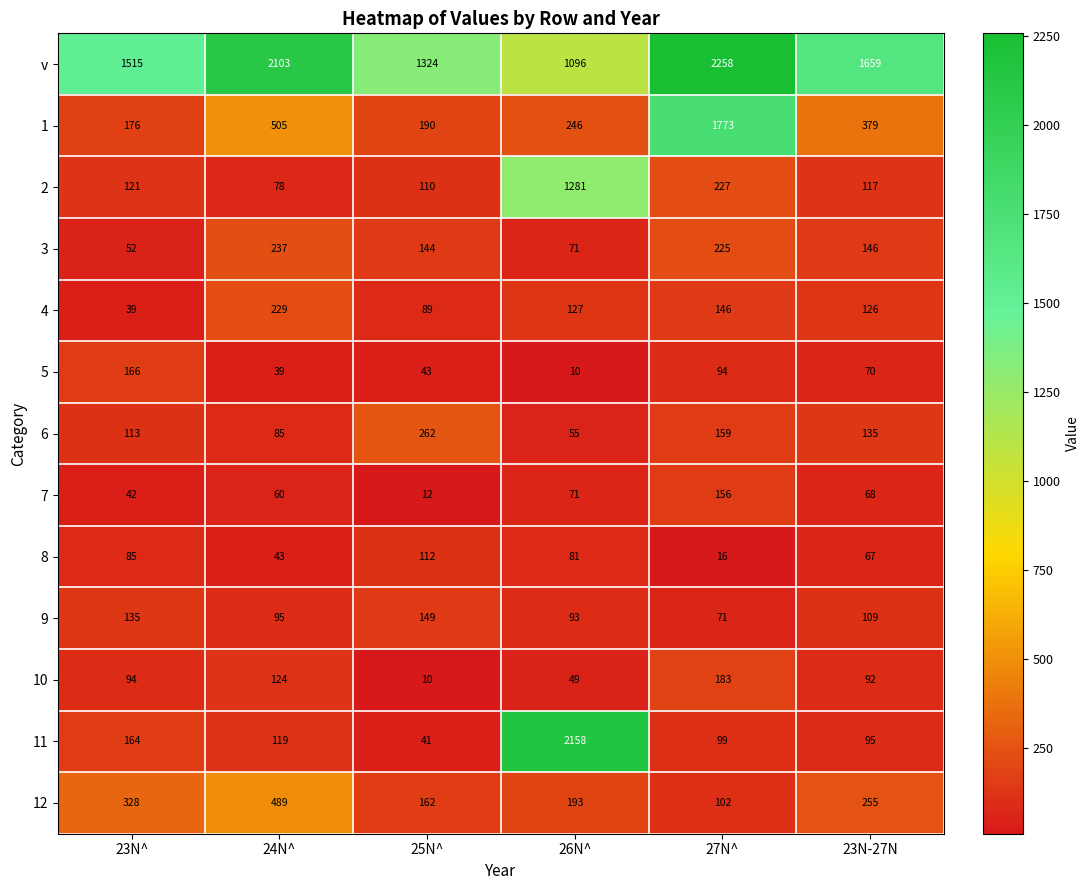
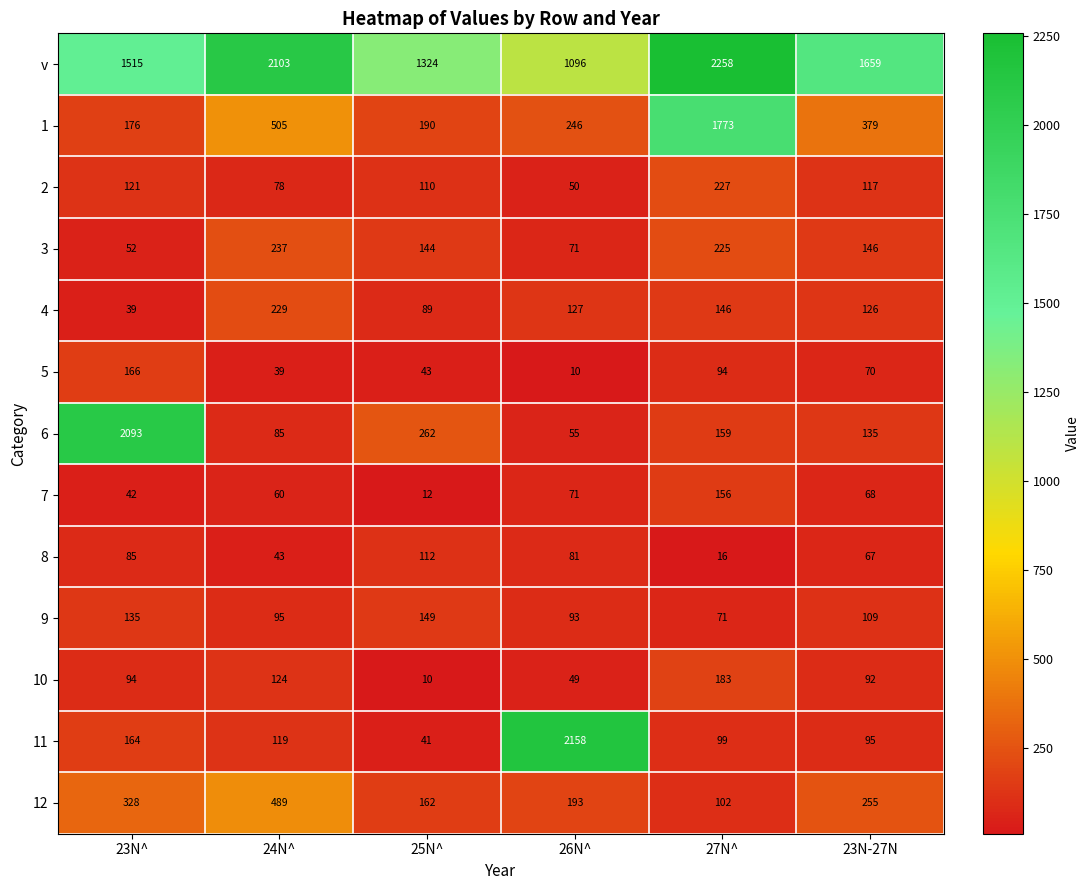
2, 26N^: 1281 -> 50
6, 23N^: 113 -> 2093
